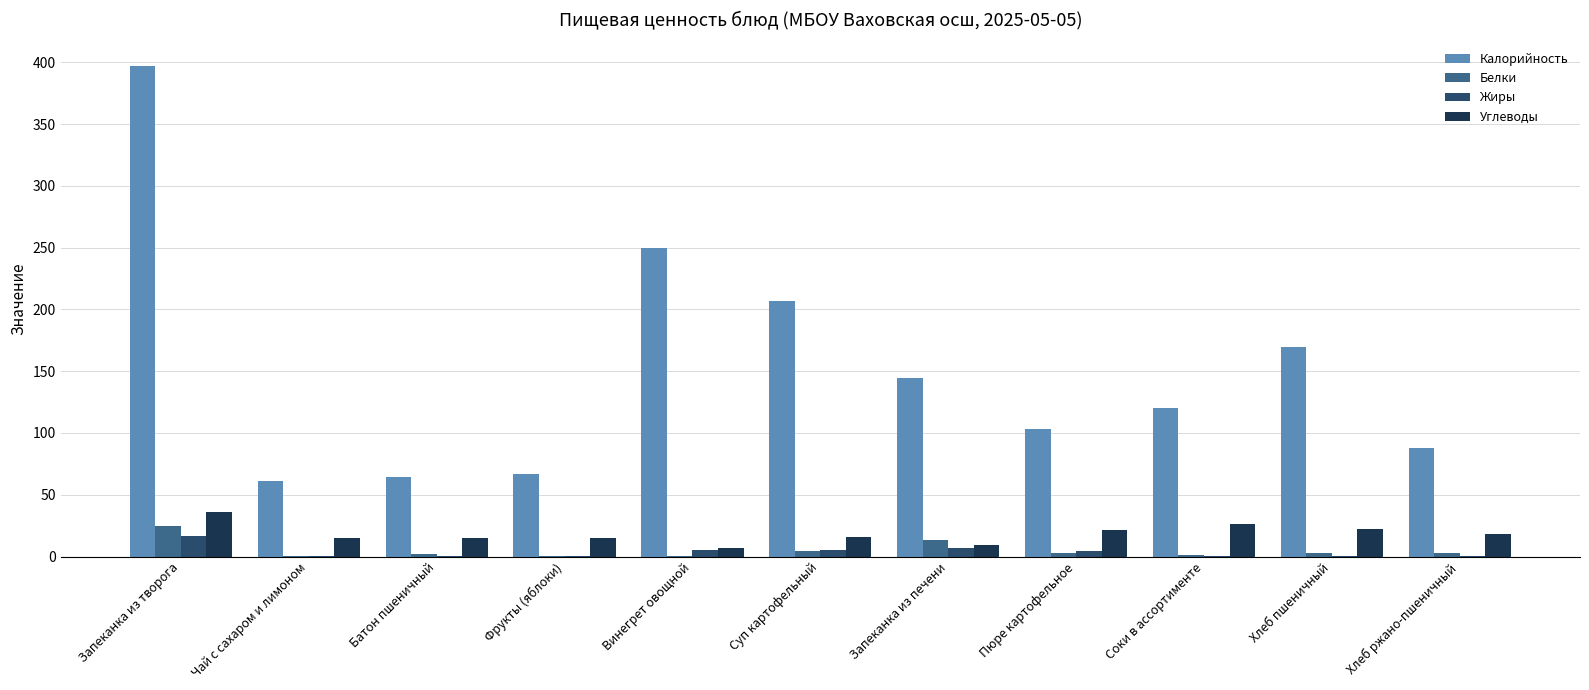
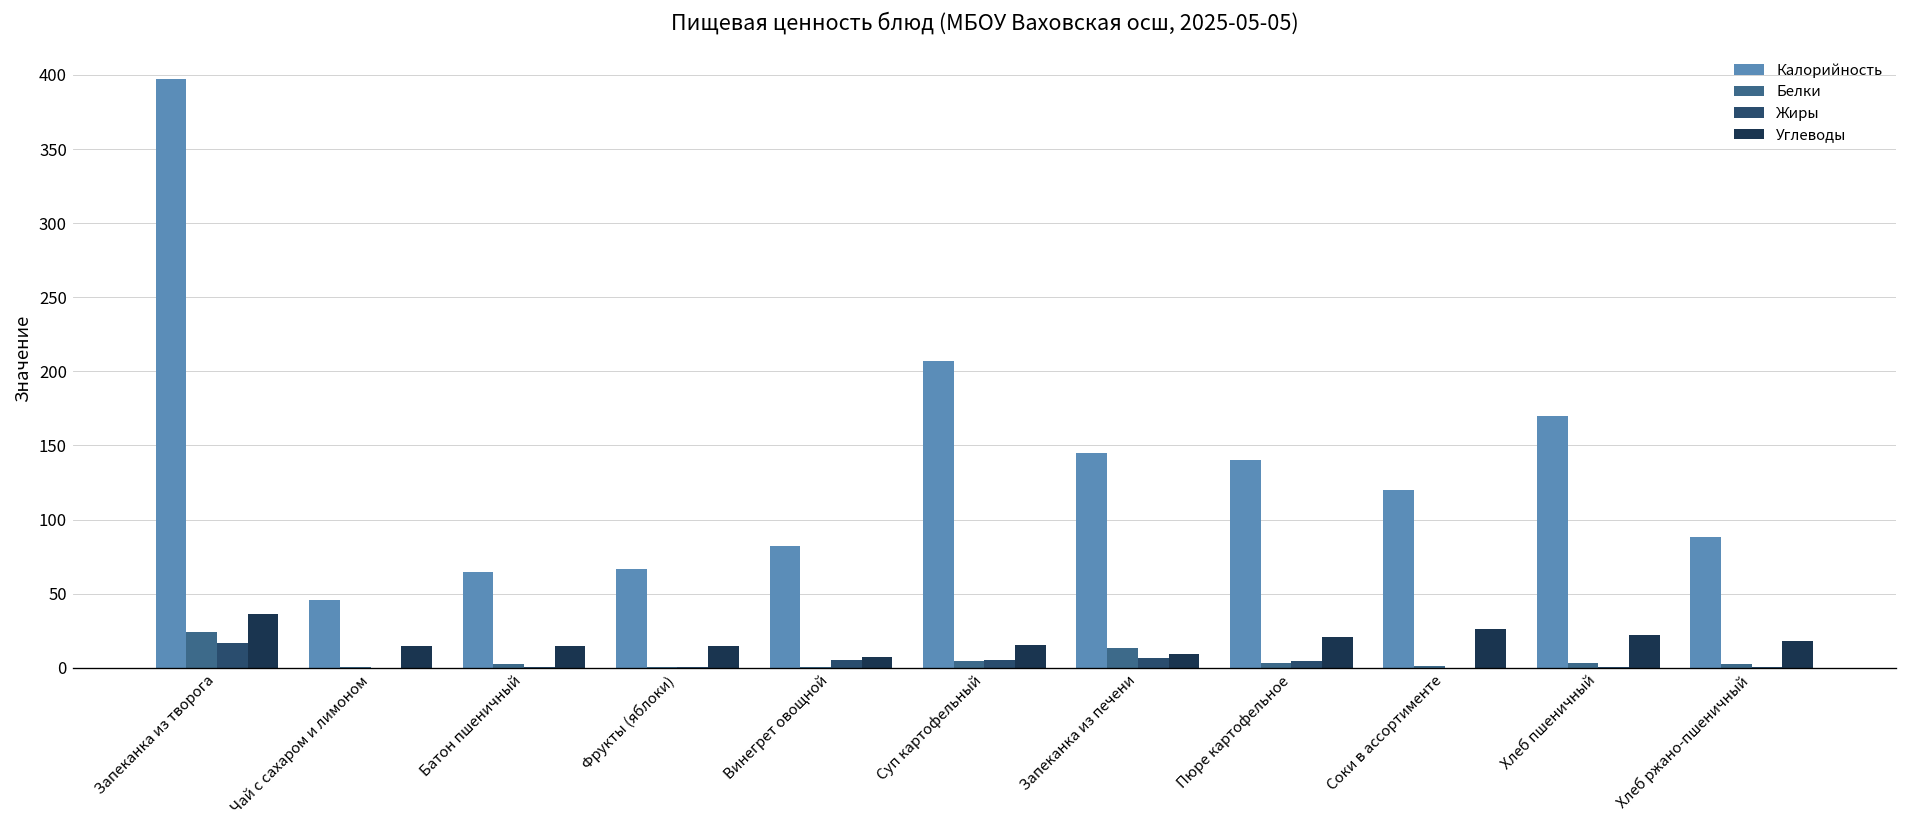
Калорийность, Чай с сахаром и лимоном: 61 -> 46
Калорийность, Винегрет овощной: 250 -> 82
Калорийность, Пюре картофельное: 103 -> 140
